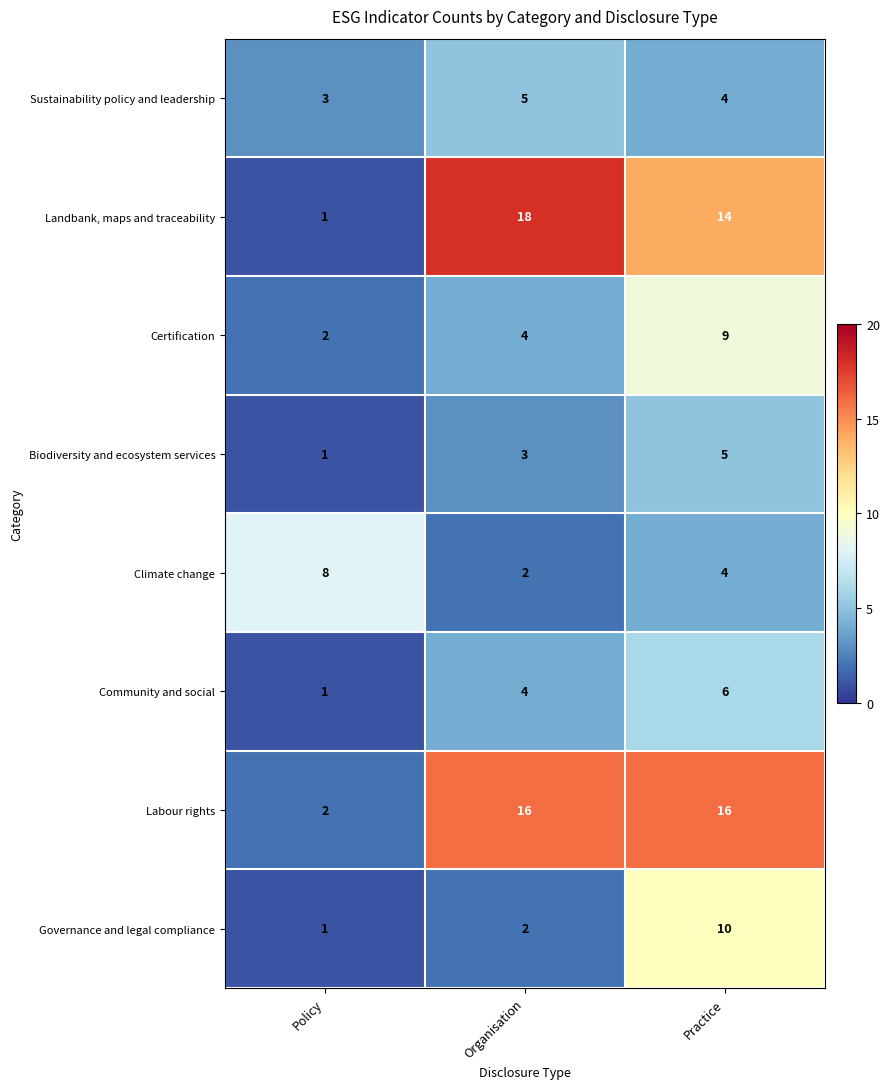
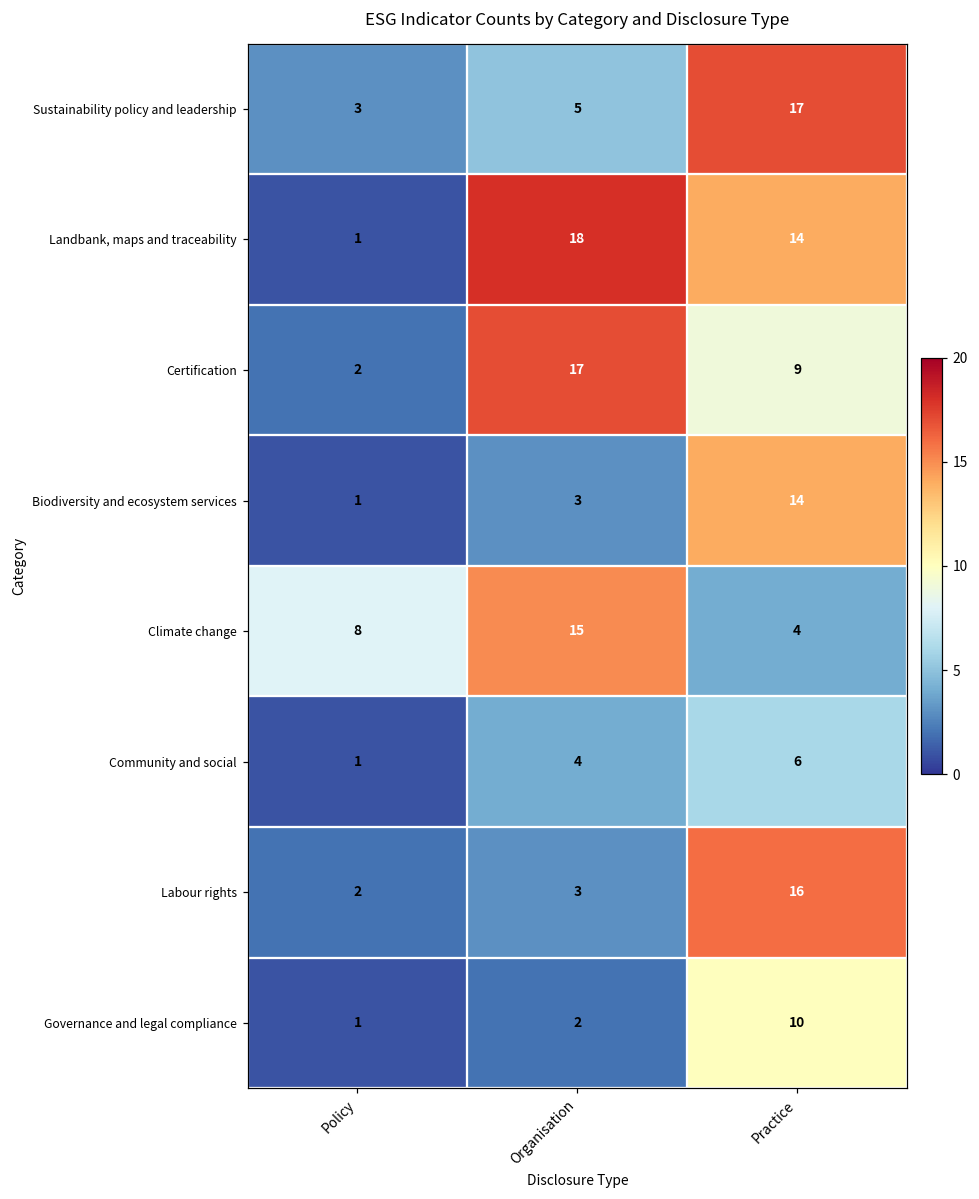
Sustainability policy and leadership, Practice: 4 -> 17
Certification, Organisation: 4 -> 17
Biodiversity and ecosystem services, Practice: 5 -> 14
Climate change, Organisation: 2 -> 15
Labour rights, Organisation: 16 -> 3
